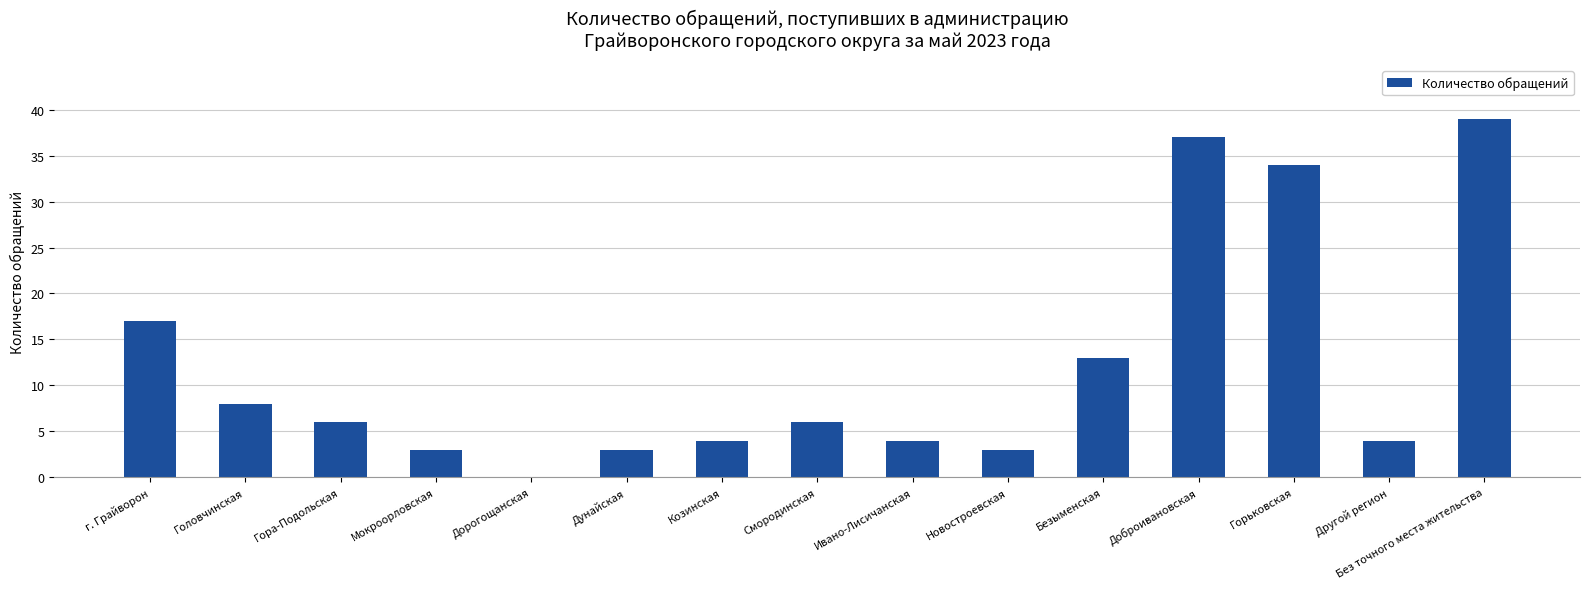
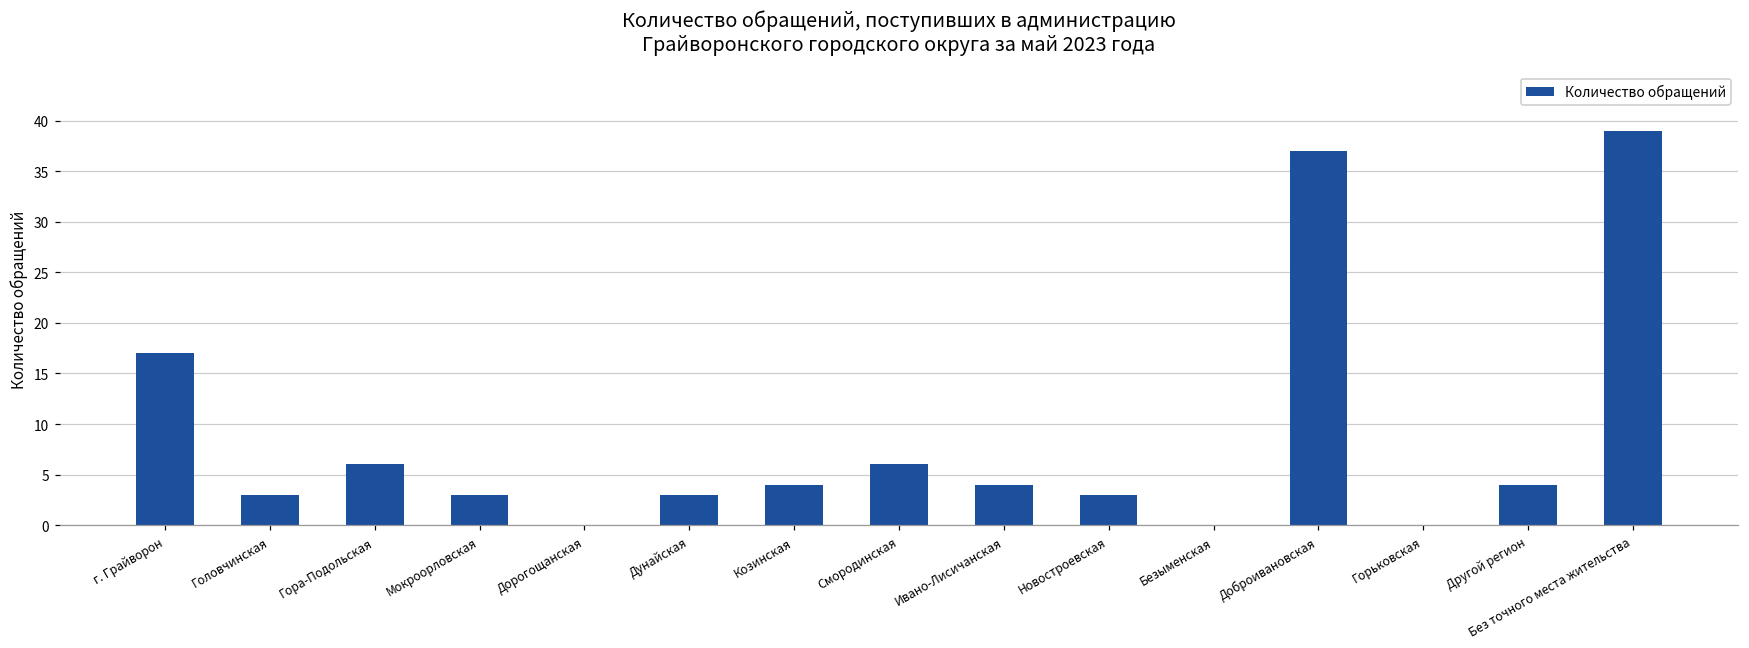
Головчинская: 8 -> 3
Безыменская: 13 -> 0
Горьковская: 34 -> 0
